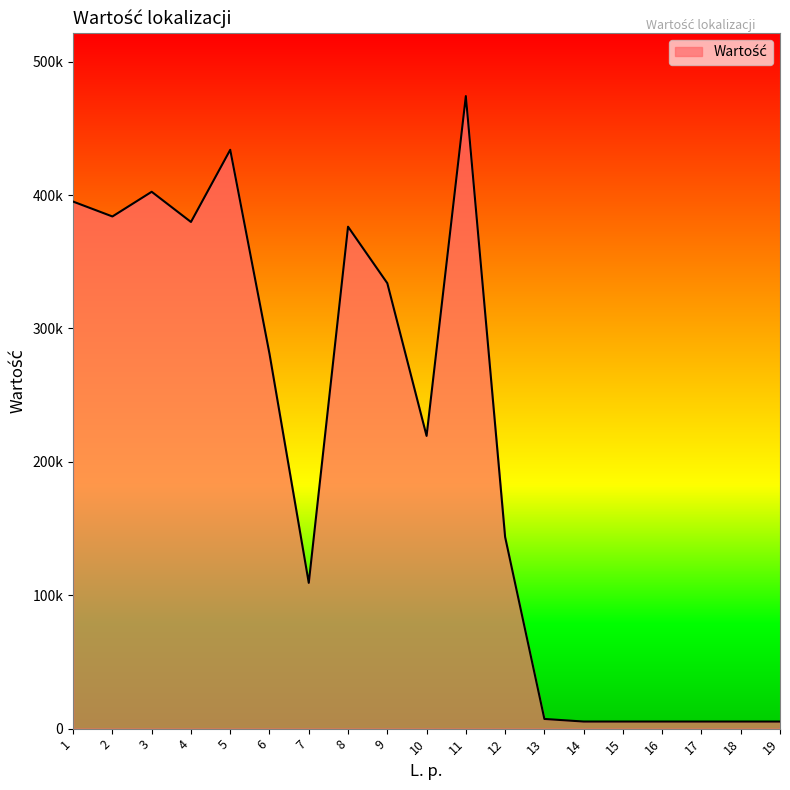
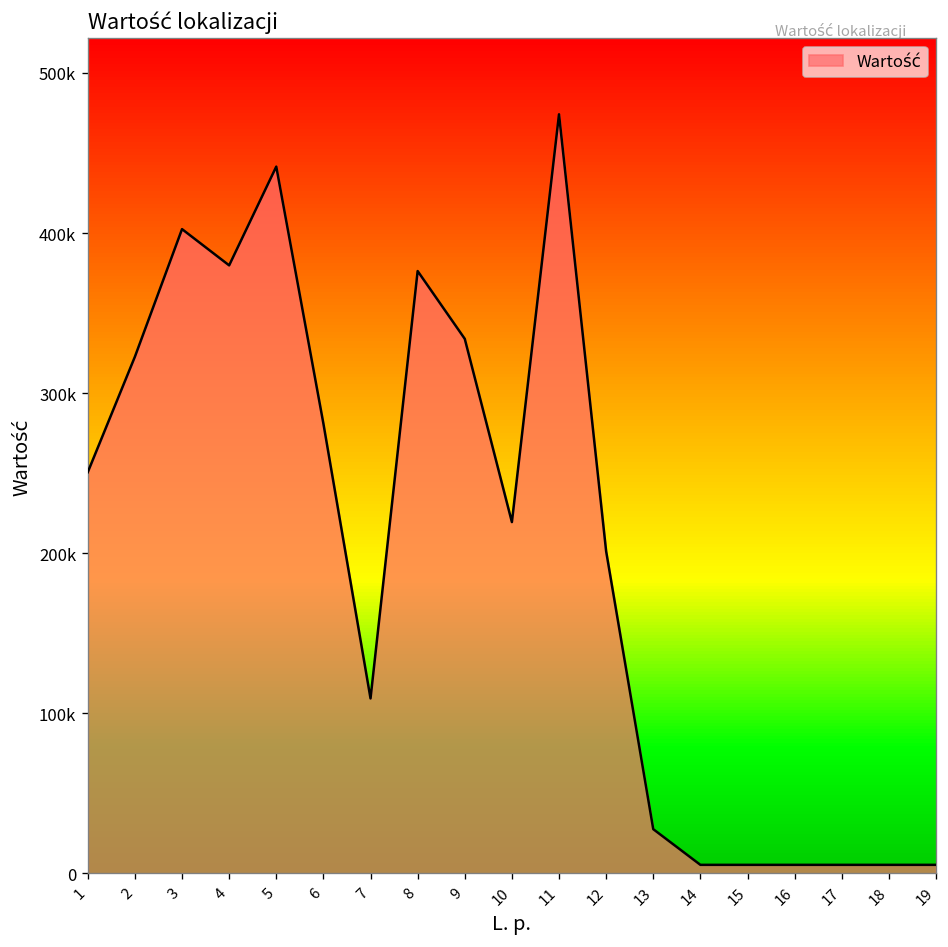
1: 395000 -> 251000
2: 384000 -> 323000
5: 434000 -> 442000
12: 144000 -> 201000
13: 7000 -> 28000
